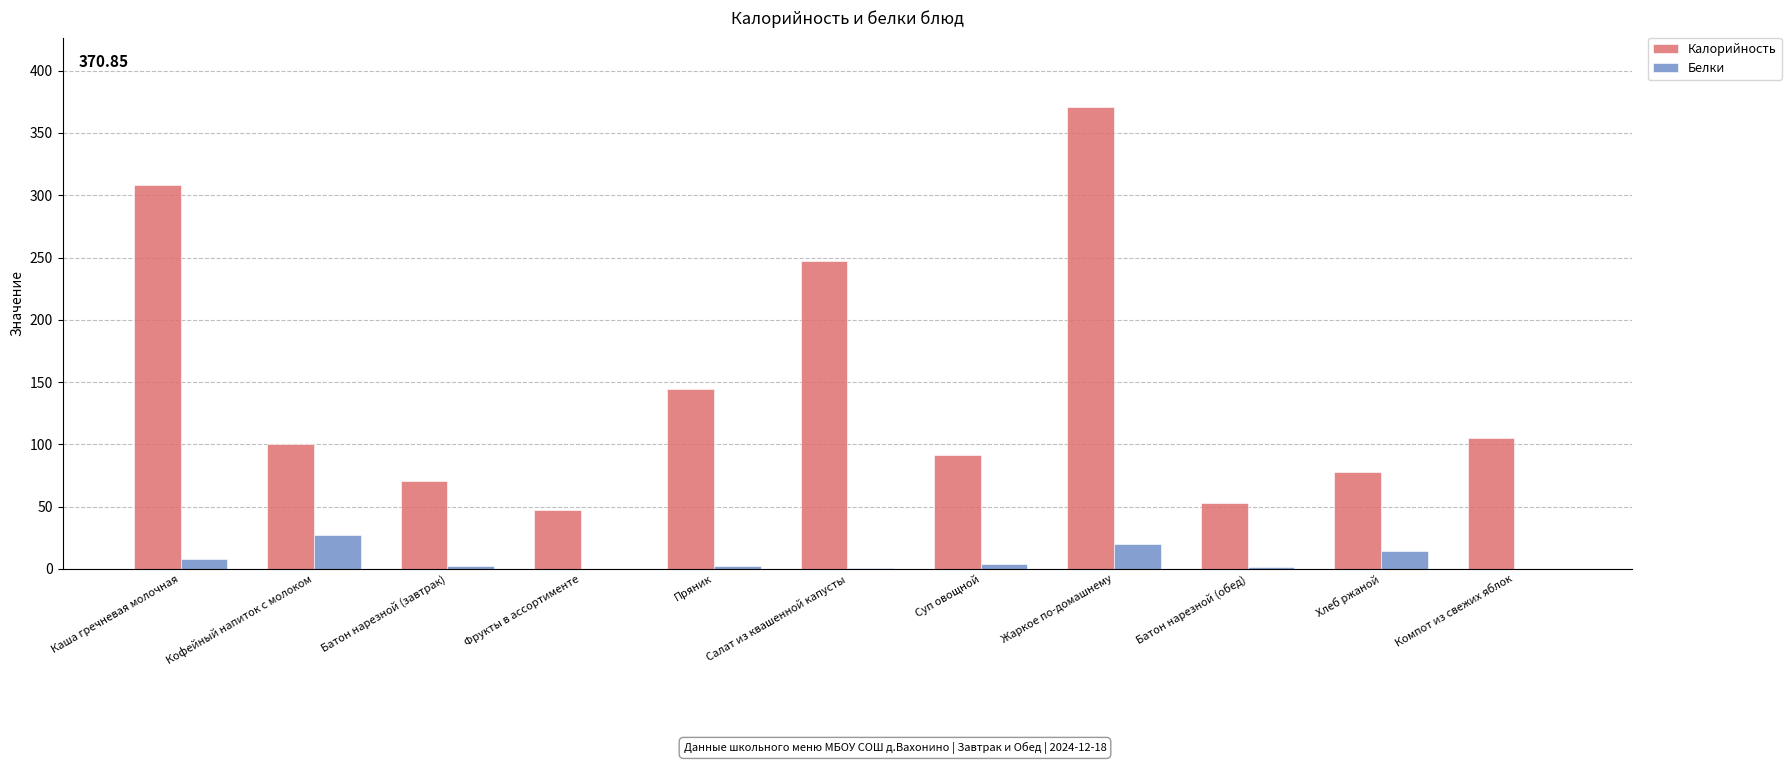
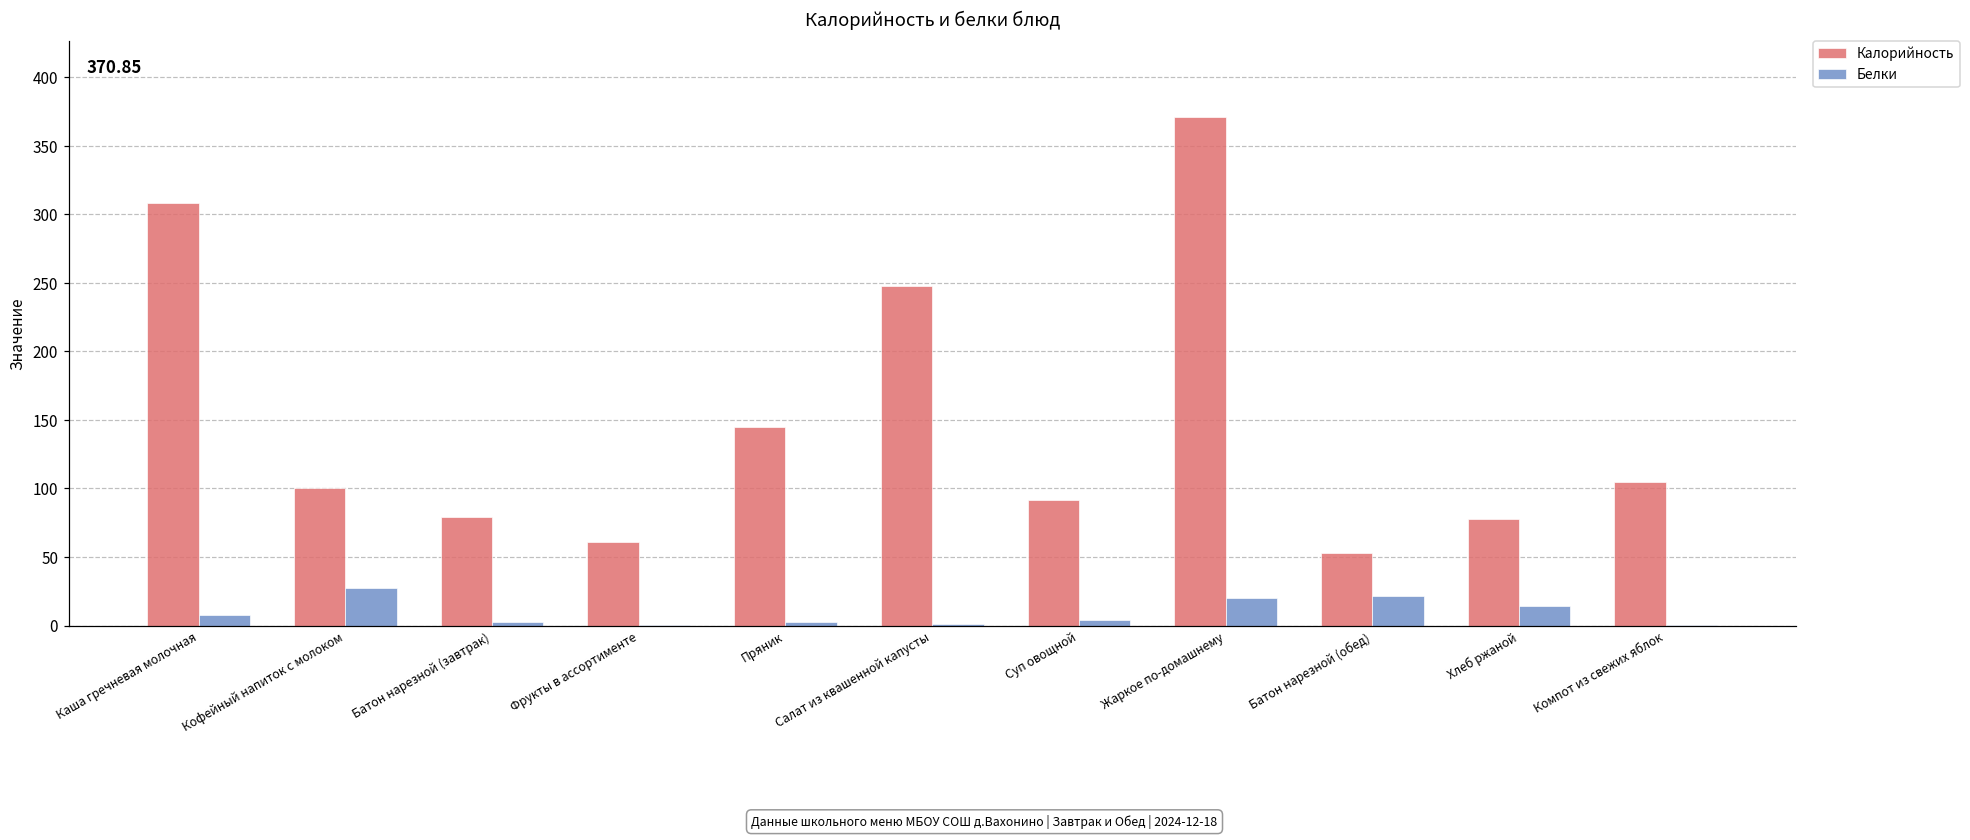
Калорийность, Батон нарезной (завтрак): 71 -> 79
Калорийность, Фрукты в ассортименте: 47 -> 61
Белки, Батон нарезной (обед): 2 -> 22
